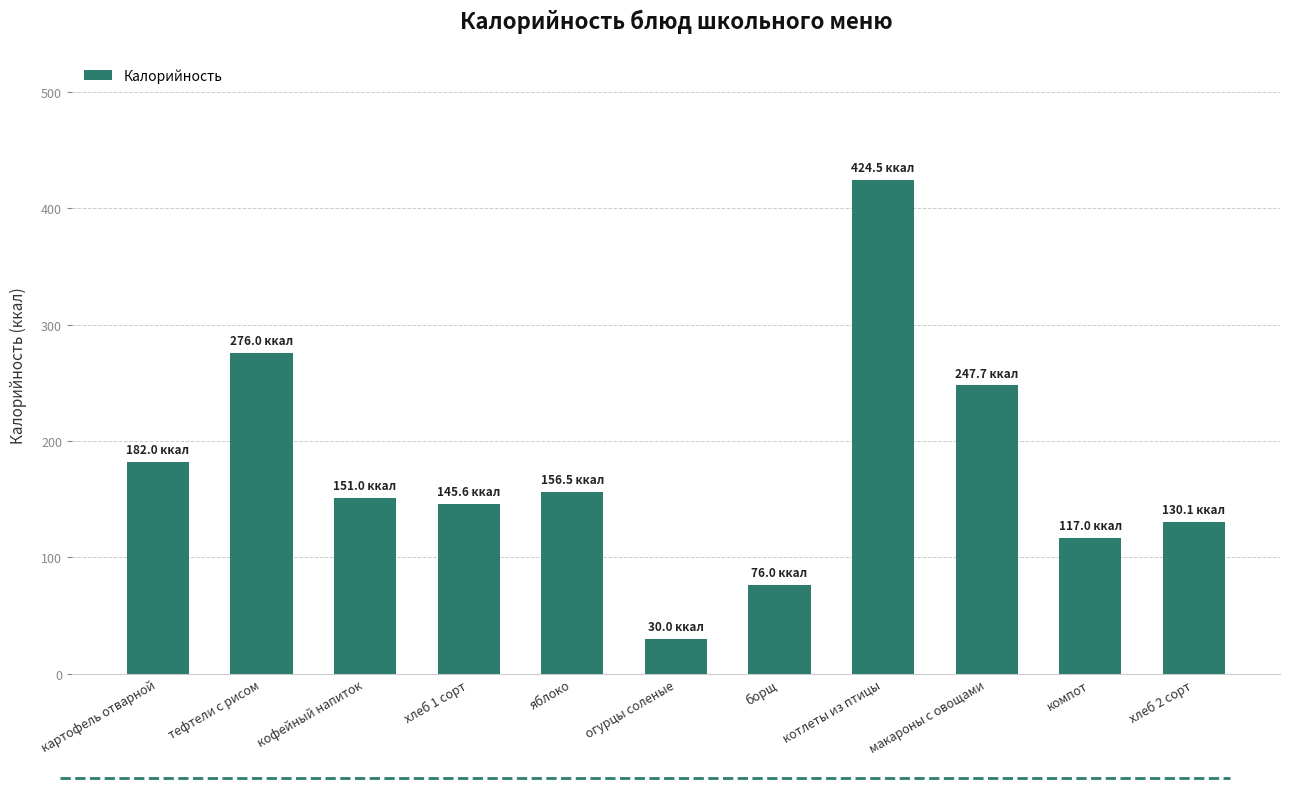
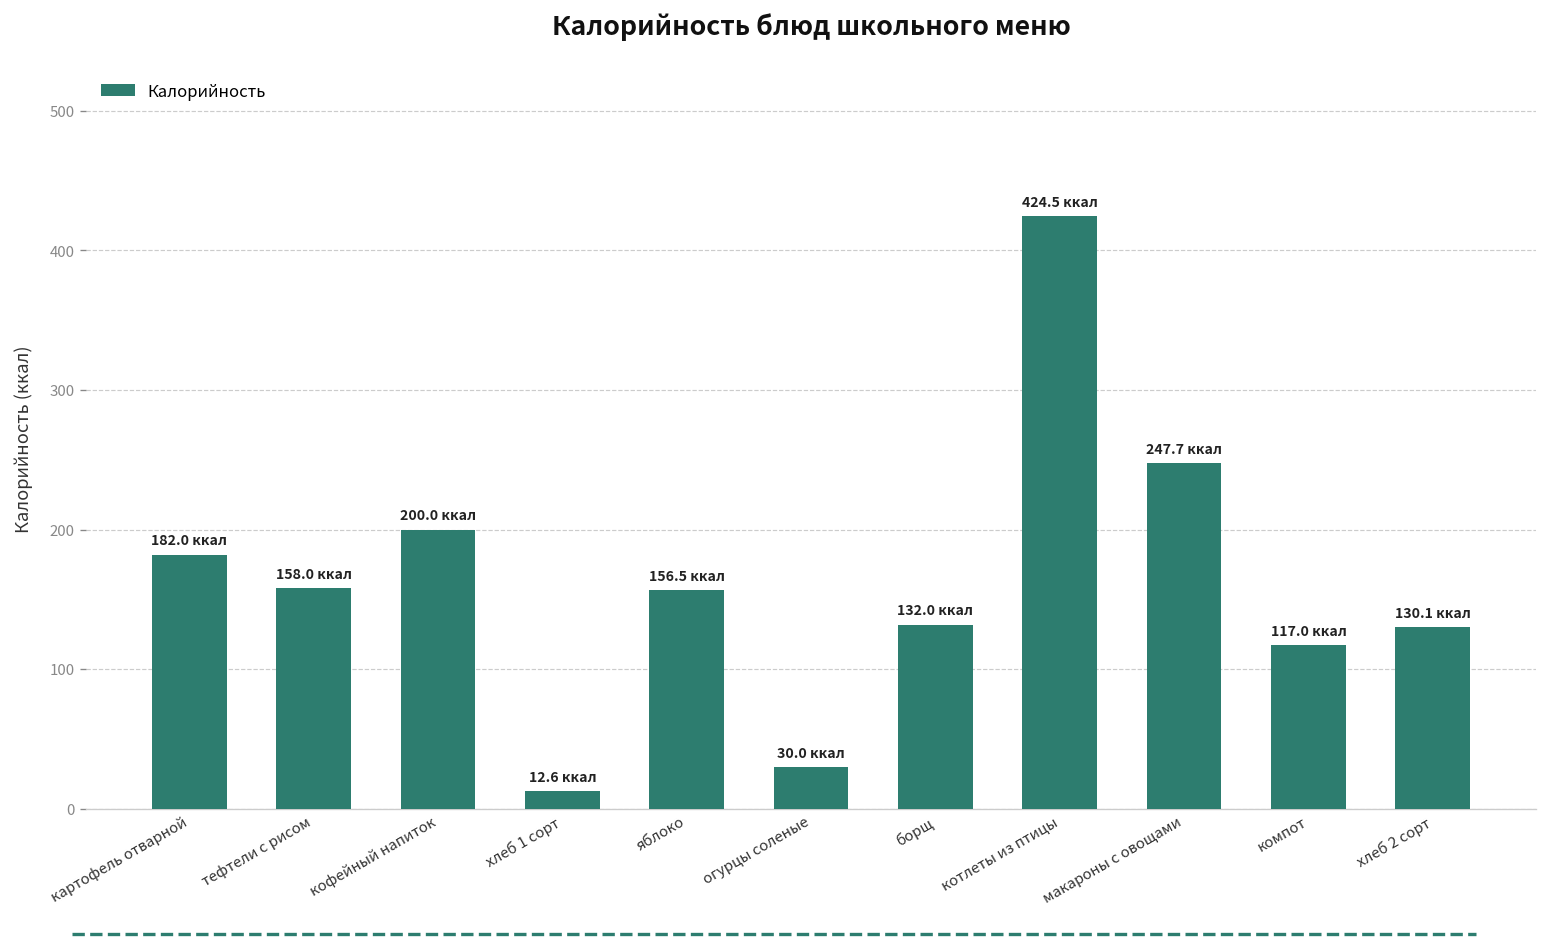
тефтели с рисом: 276.0 -> 158.0
кофейный напиток: 151.0 -> 200.0
хлеб 1 сорт: 145.6 -> 12.6
борщ: 76.0 -> 132.0
